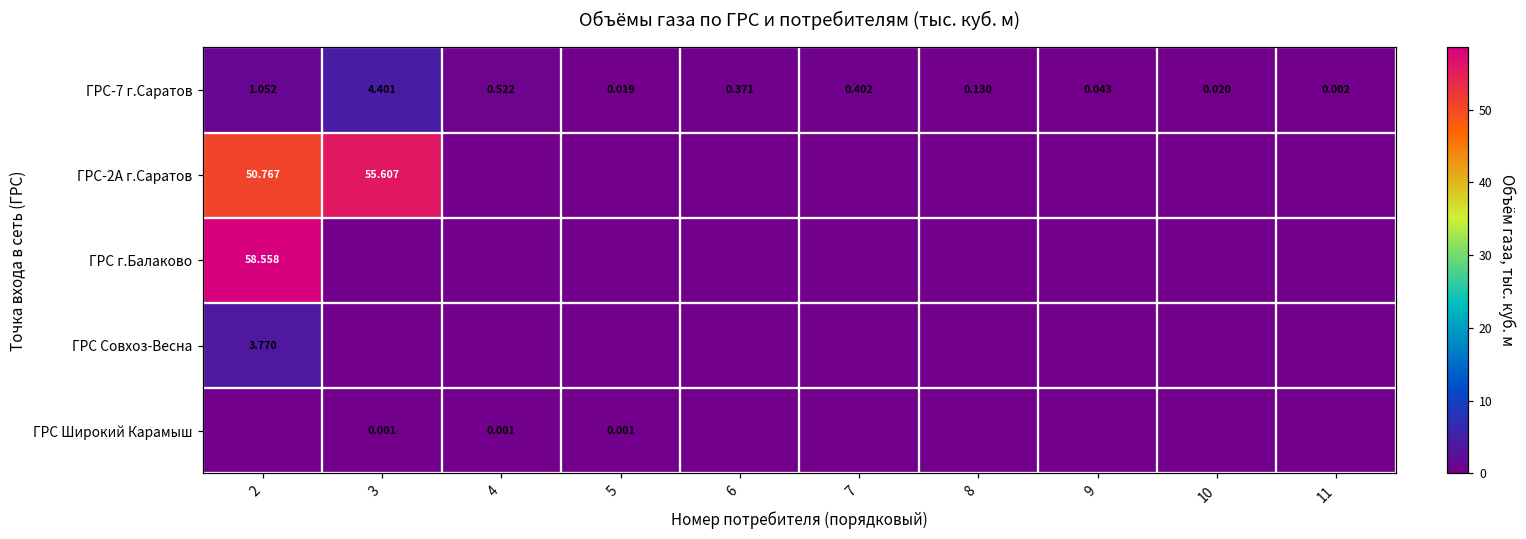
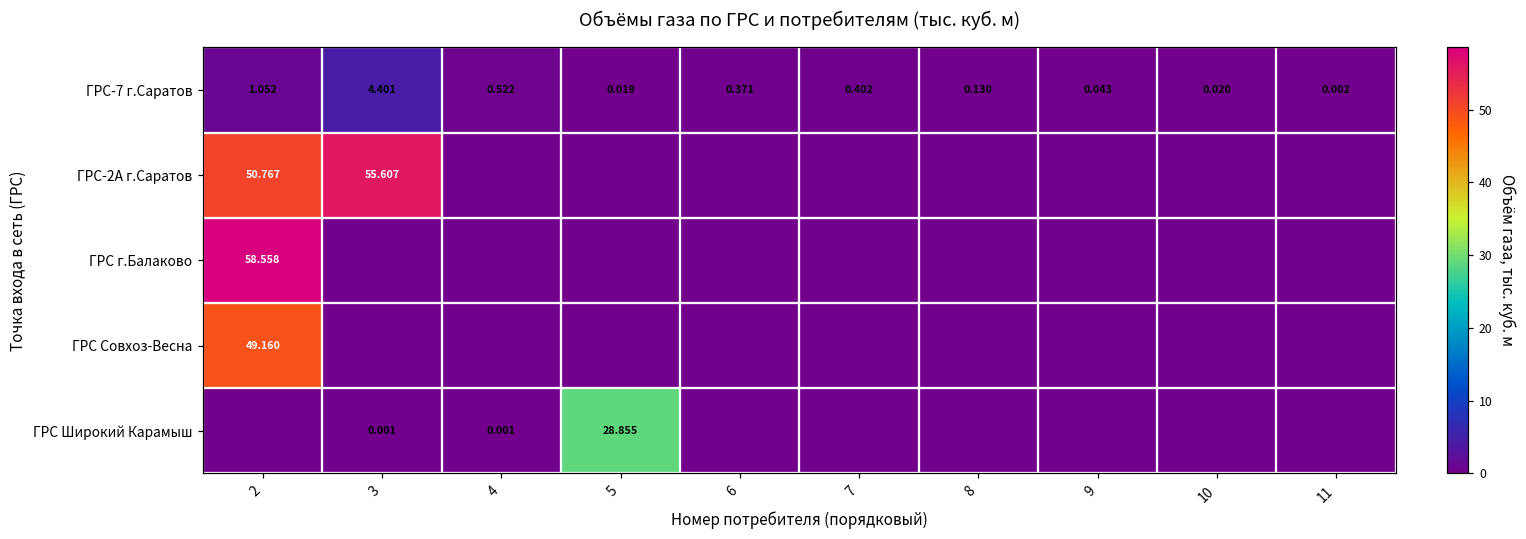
ГРС Совхоз-Весна, 2: 3.770 -> 49.160
ГРС Широкий Карамыш, 5: 0.001 -> 28.855
